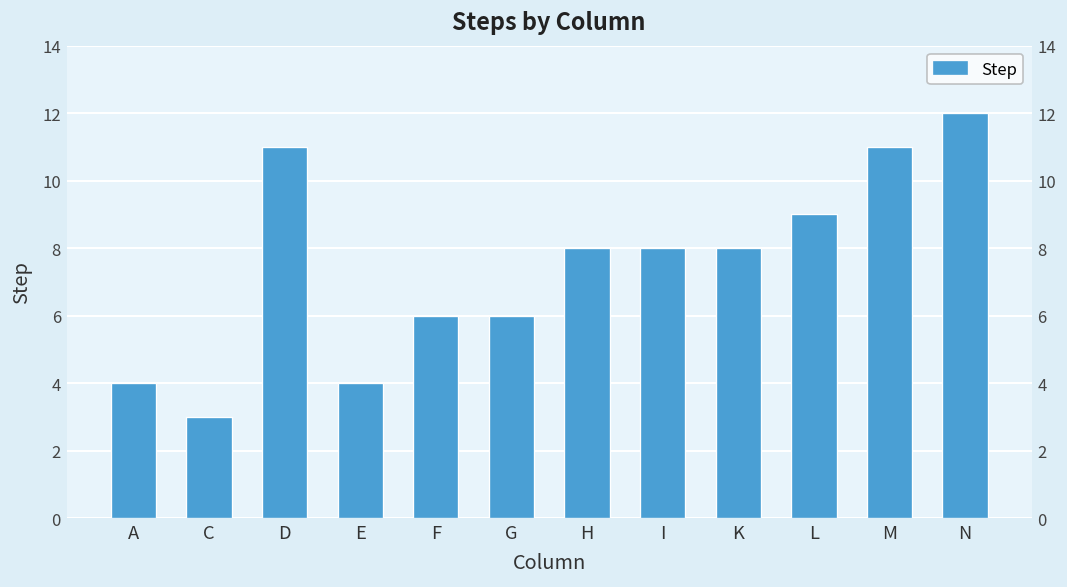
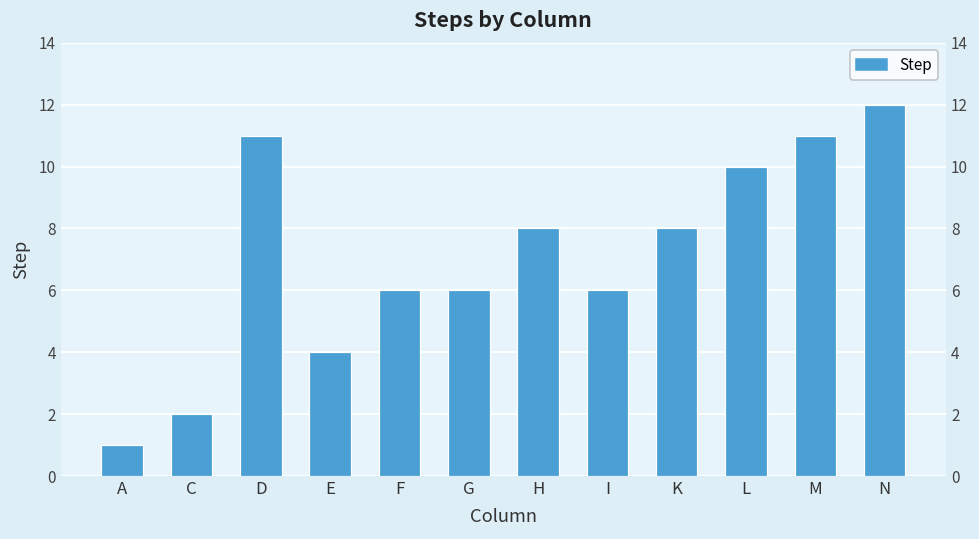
A: 4 -> 1
C: 3 -> 2
I: 8 -> 6
L: 9 -> 10
